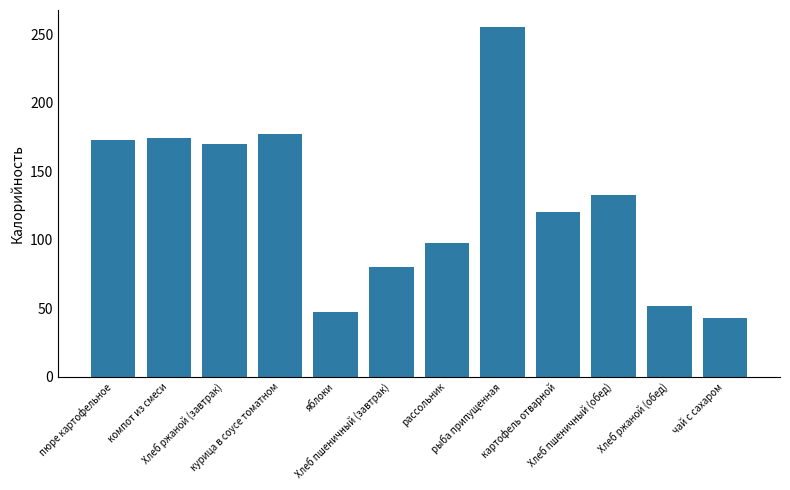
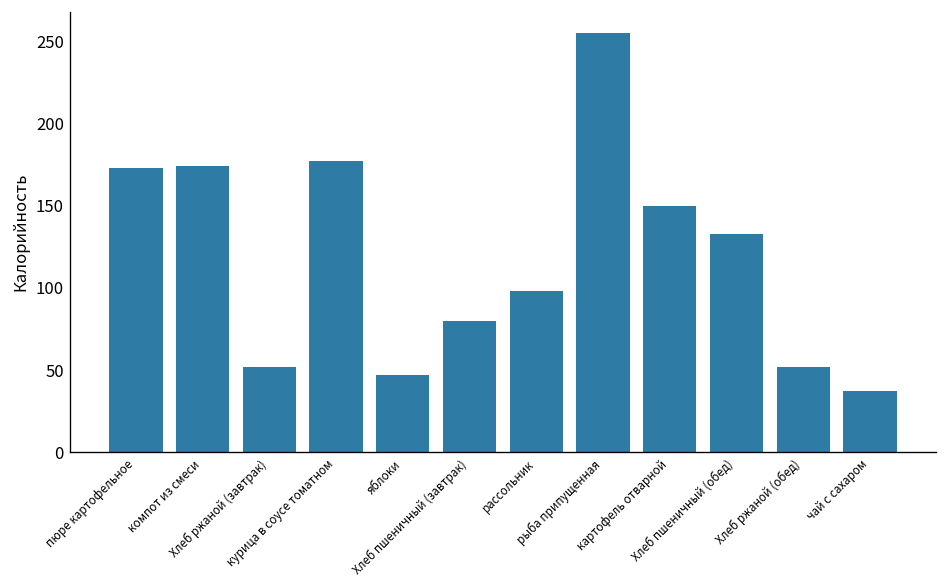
Хлеб ржаной (завтрак): 170 -> 52
картофель отварной: 120 -> 150
чай с сахаром: 43 -> 37
